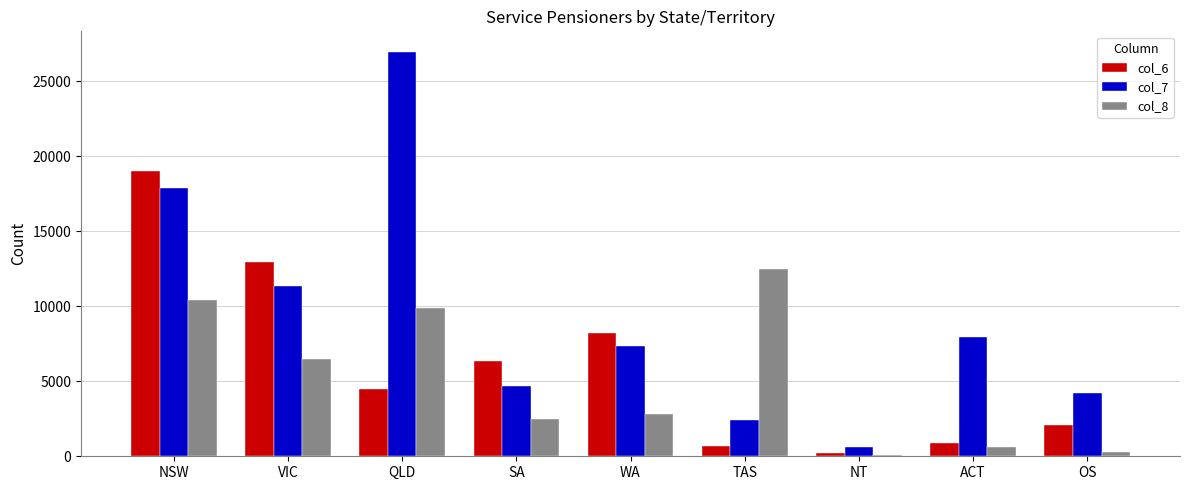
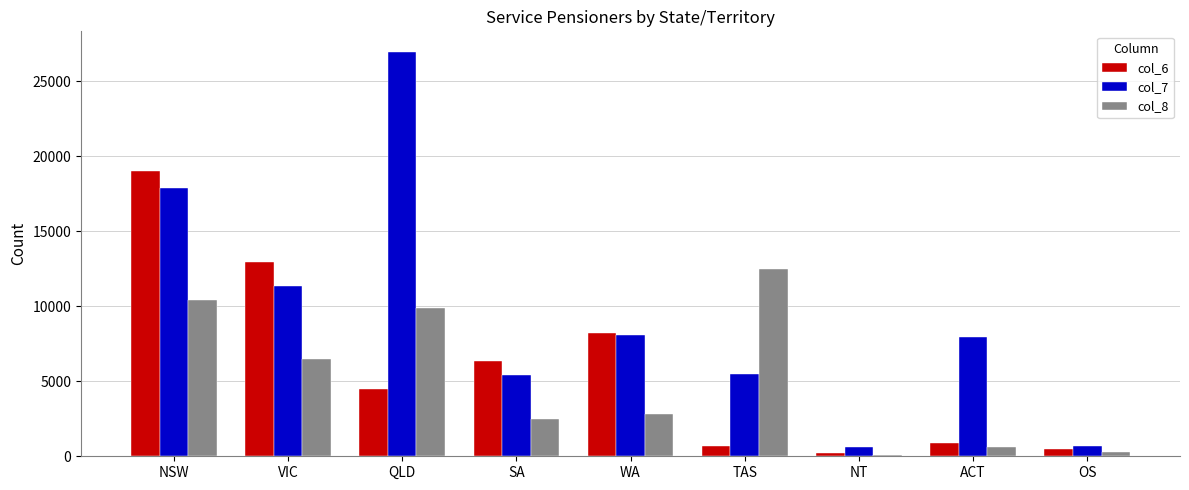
col_7, SA: 4700 -> 5400
col_7, WA: 7300 -> 8100
col_7, TAS: 2400 -> 5500
col_6, OS: 2100 -> 500
col_7, OS: 4200 -> 700
